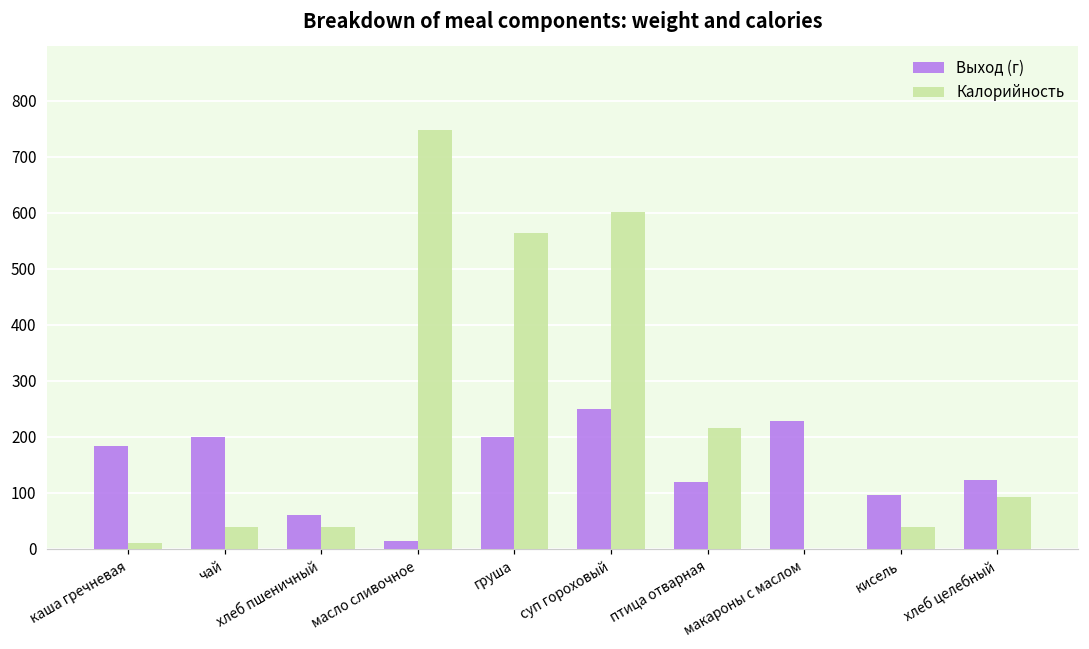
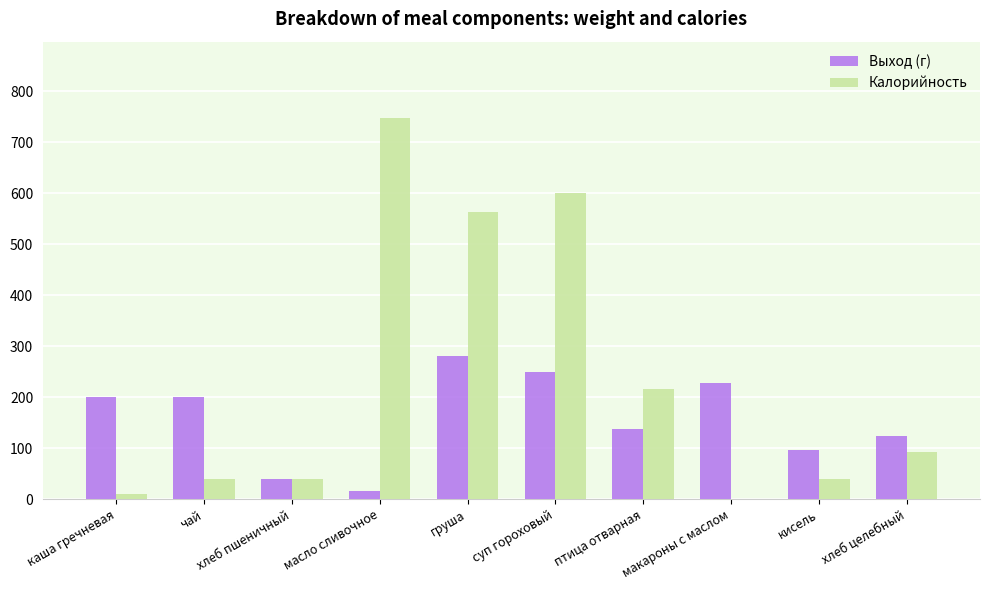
Выход (г), каша гречневая: 180 -> 200
Выход (г), хлеб пшеничный: 60 -> 40
Выход (г), груша: 200 -> 280
Выход (г), птица отварная: 120 -> 140
